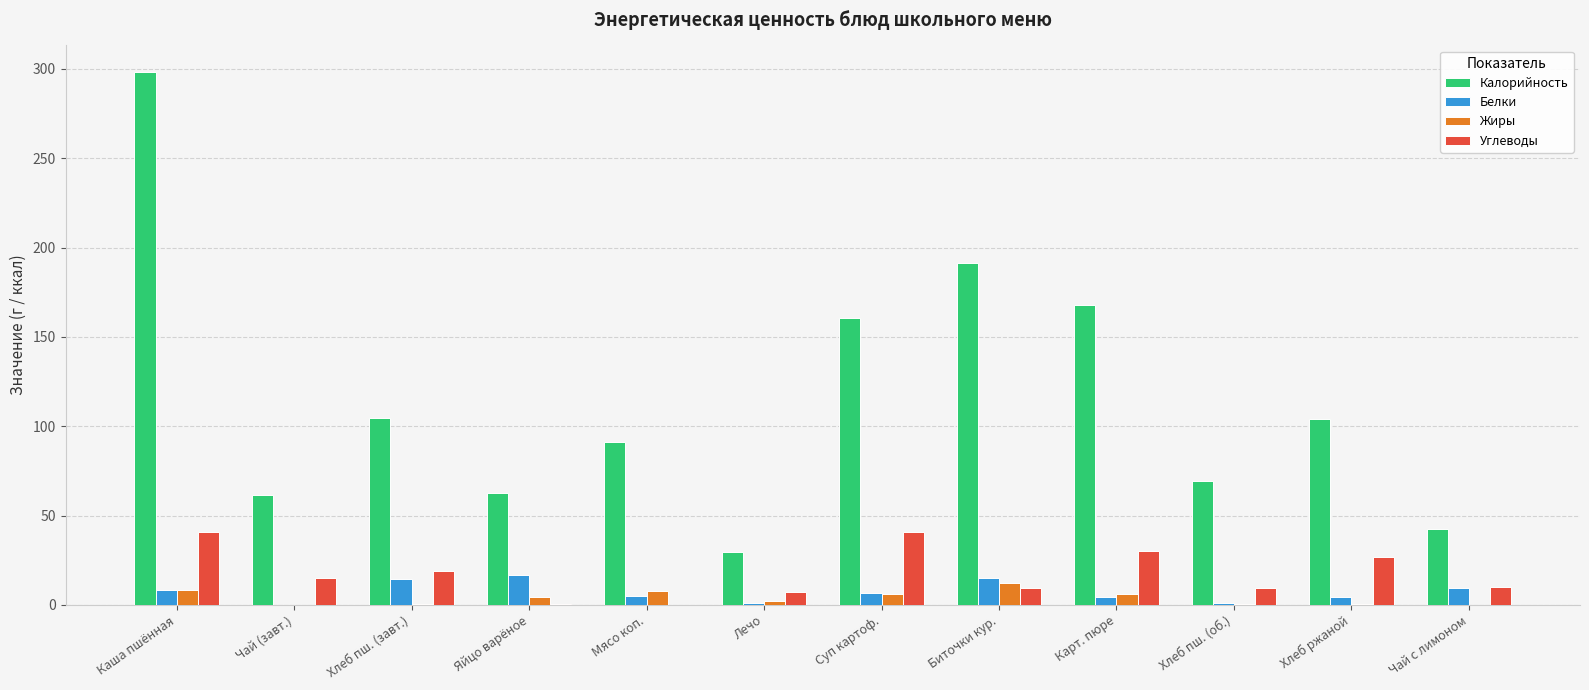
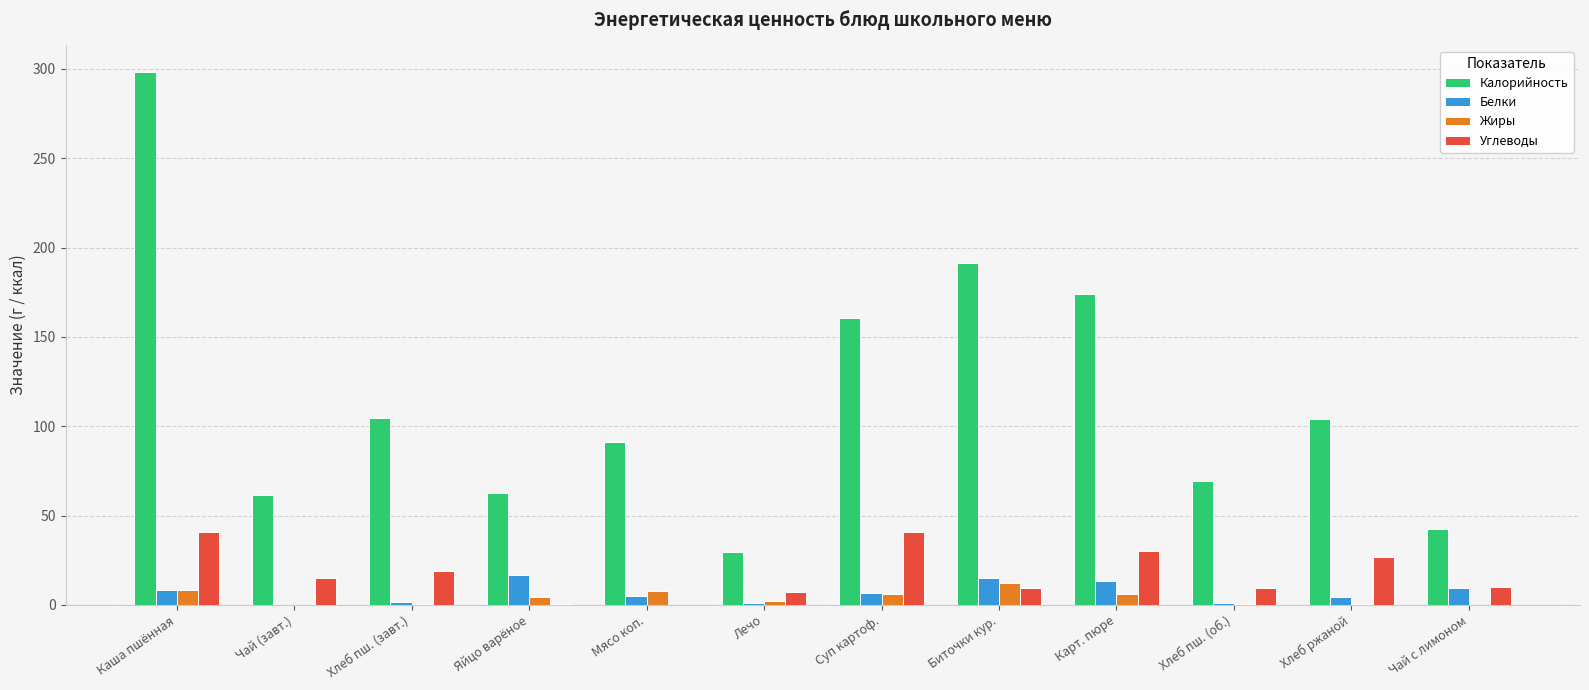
Белки, Хлеб пш. (завт.): 15 -> 2
Калорийность, Карт. пюре: 168 -> 174
Белки, Карт. пюре: 4 -> 13
